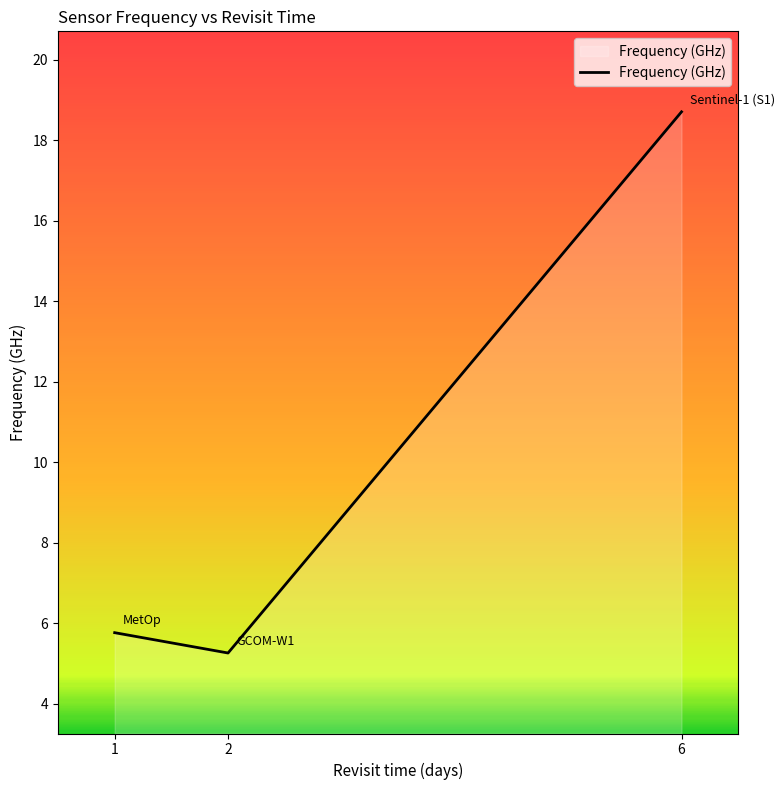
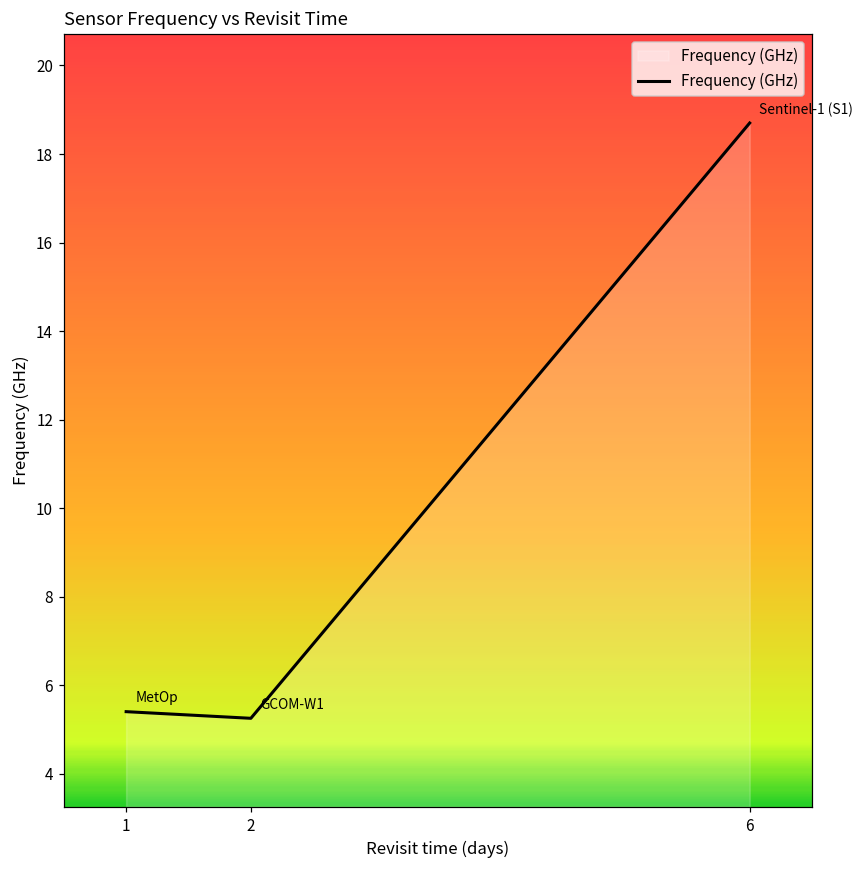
1: 5.8 -> 5.4
